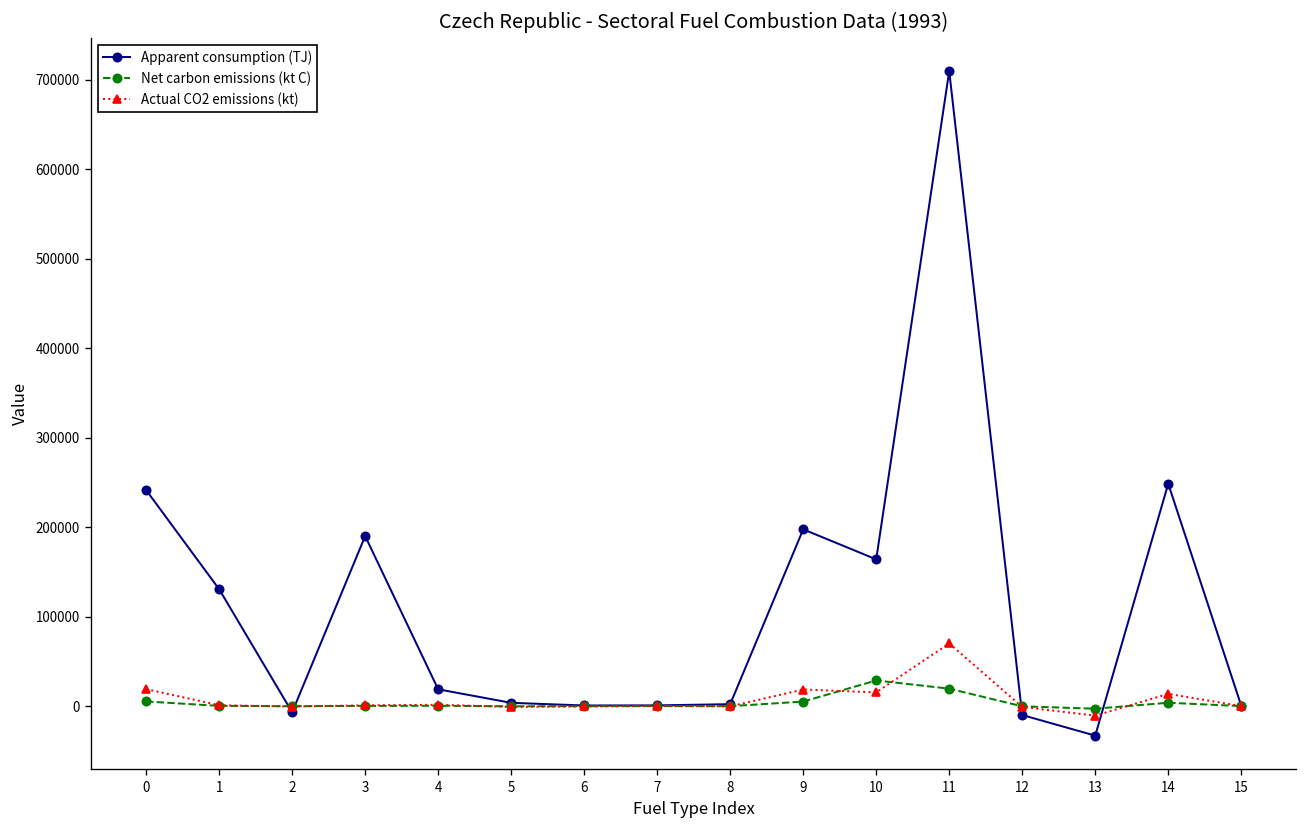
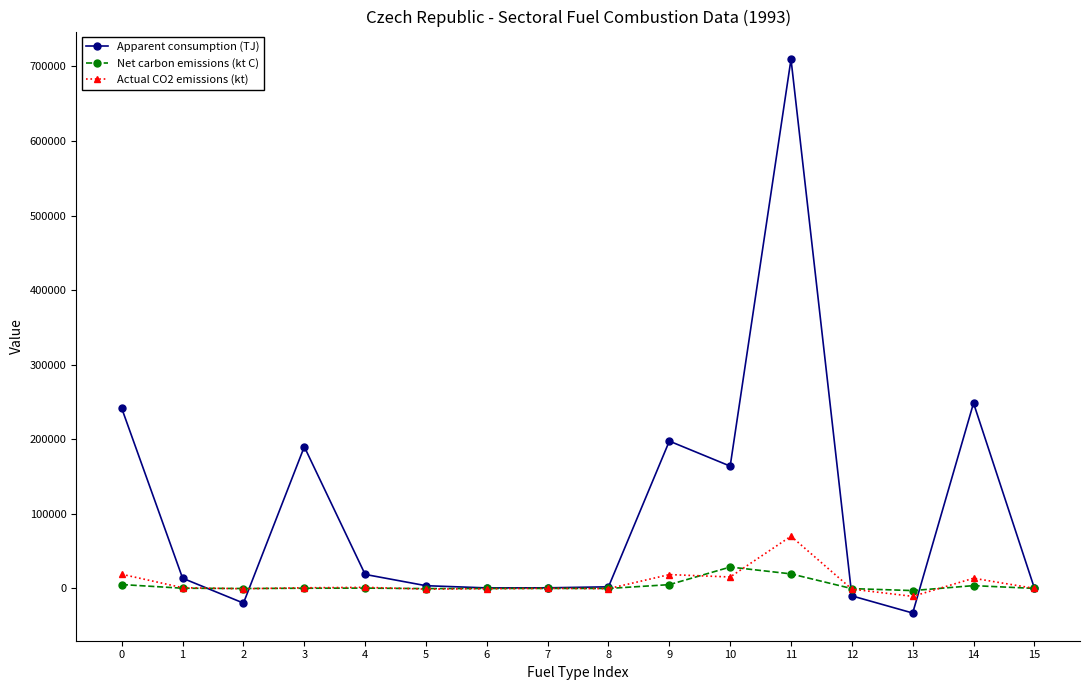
Apparent consumption (TJ), 1: 130000 -> 10000
Apparent consumption (TJ), 2: -10000 -> -20000
